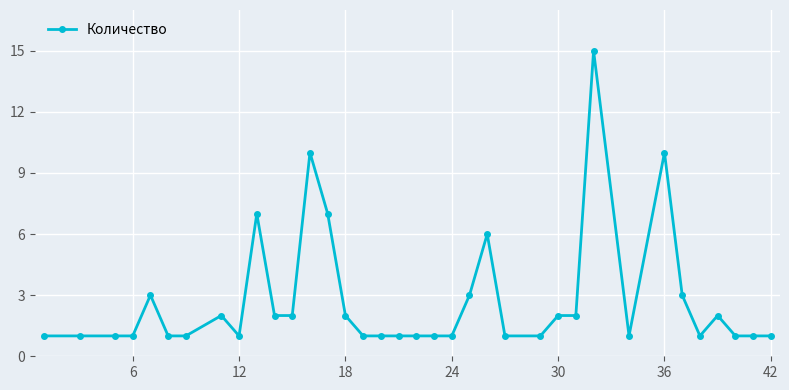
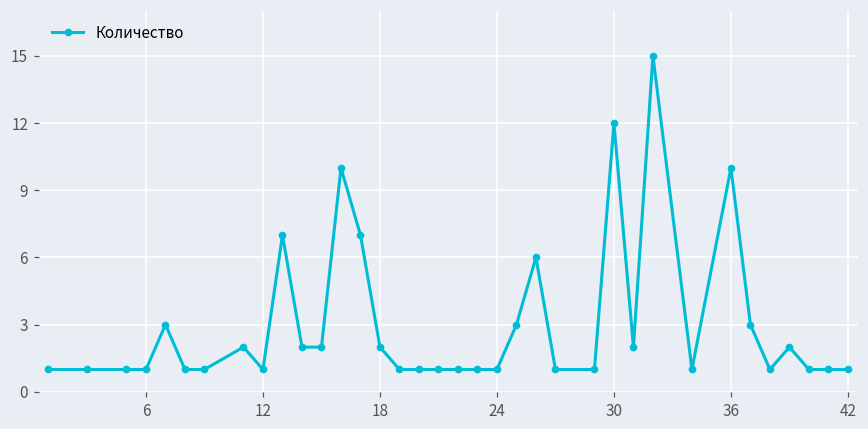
30: 2 -> 12
